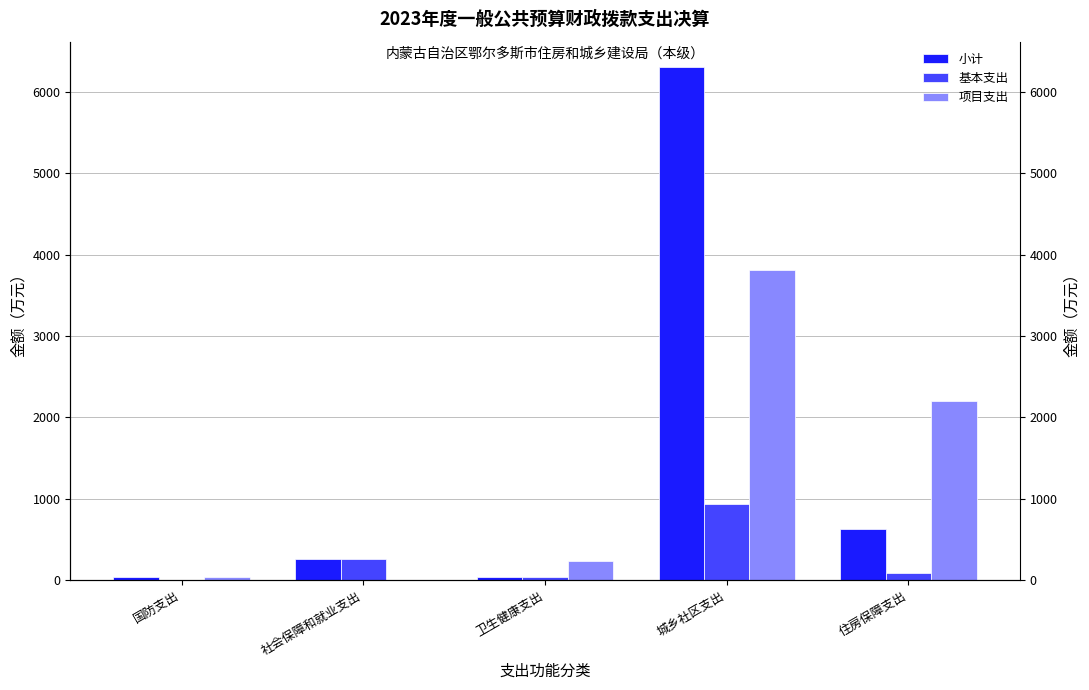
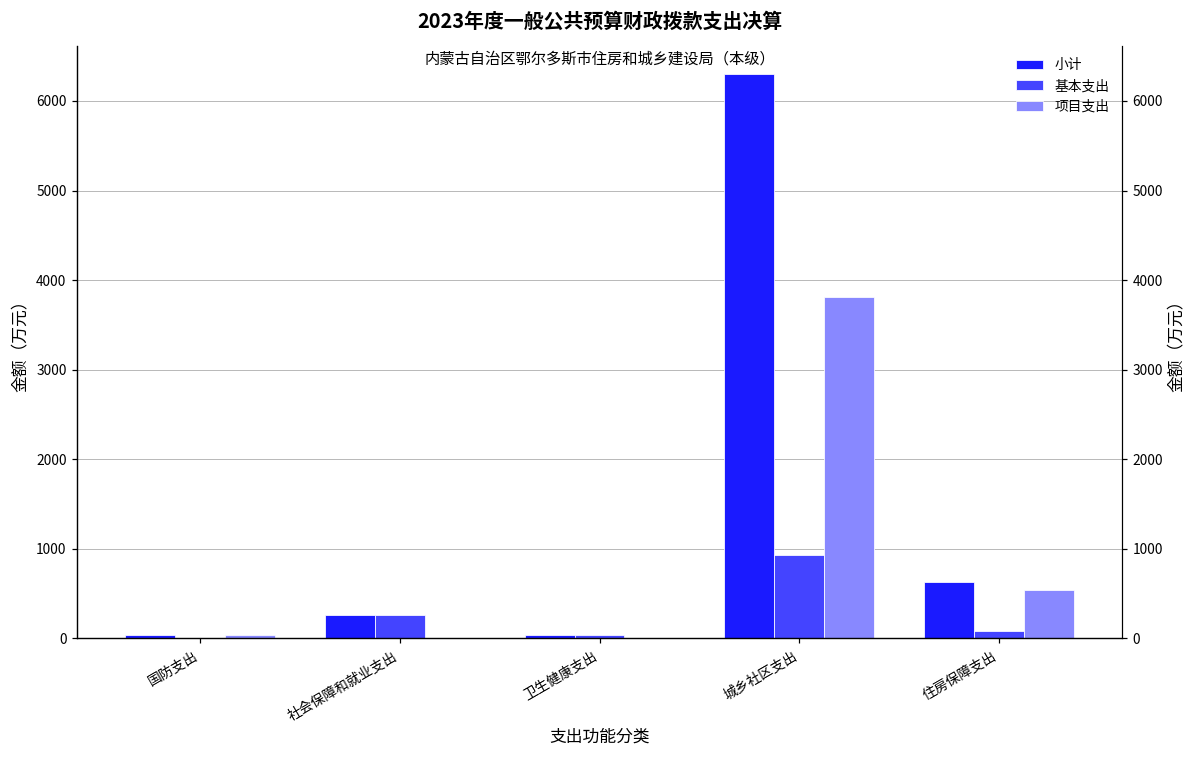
项目支出, 卫生健康支出: 200 -> 0
项目支出, 住房保障支出: 2200 -> 500
